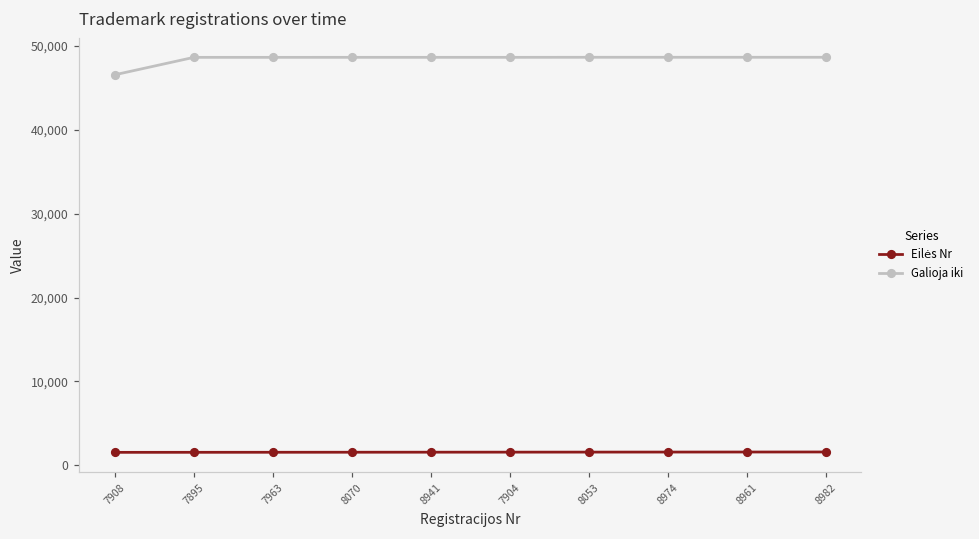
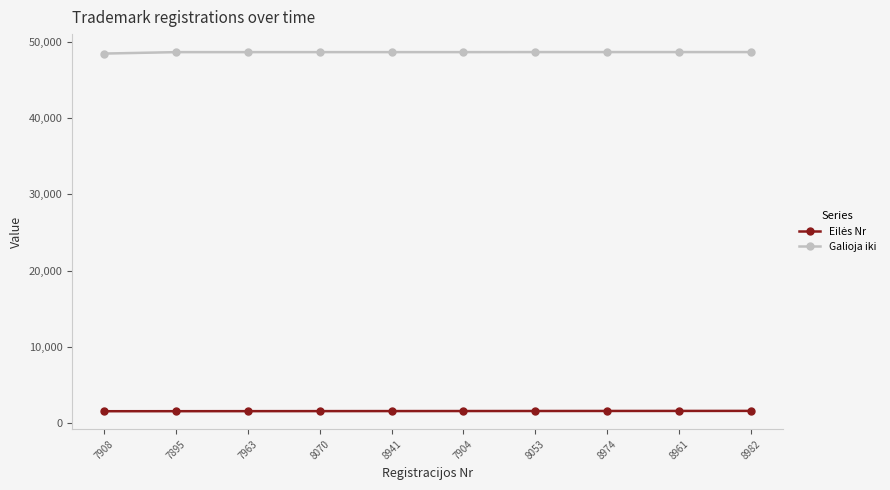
Galioja iki, 7908: 47,000 -> 48,000
